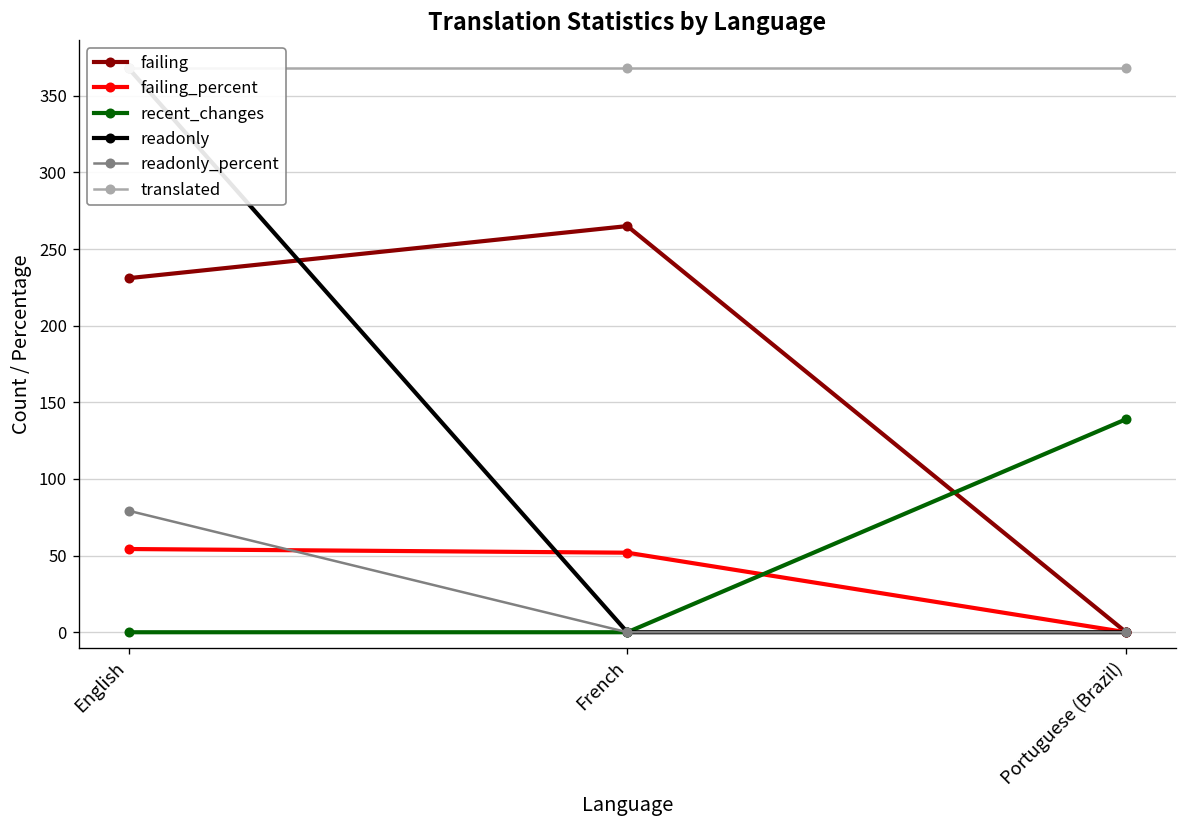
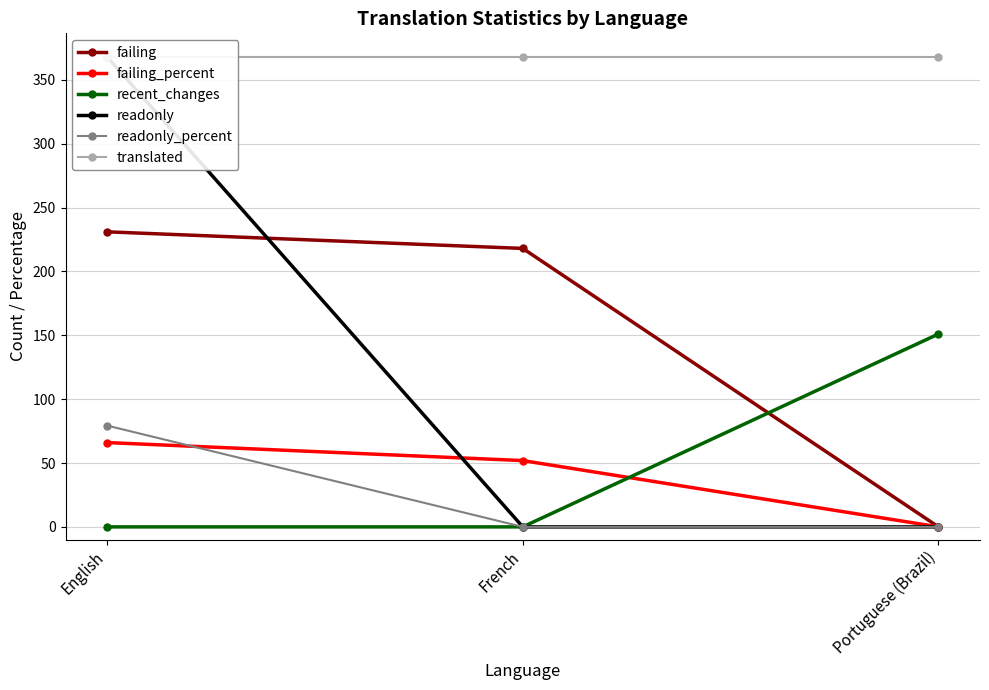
failing_percent, English: 54 -> 66
failing, French: 265 -> 218
recent_changes, Portuguese (Brazil): 139 -> 151
